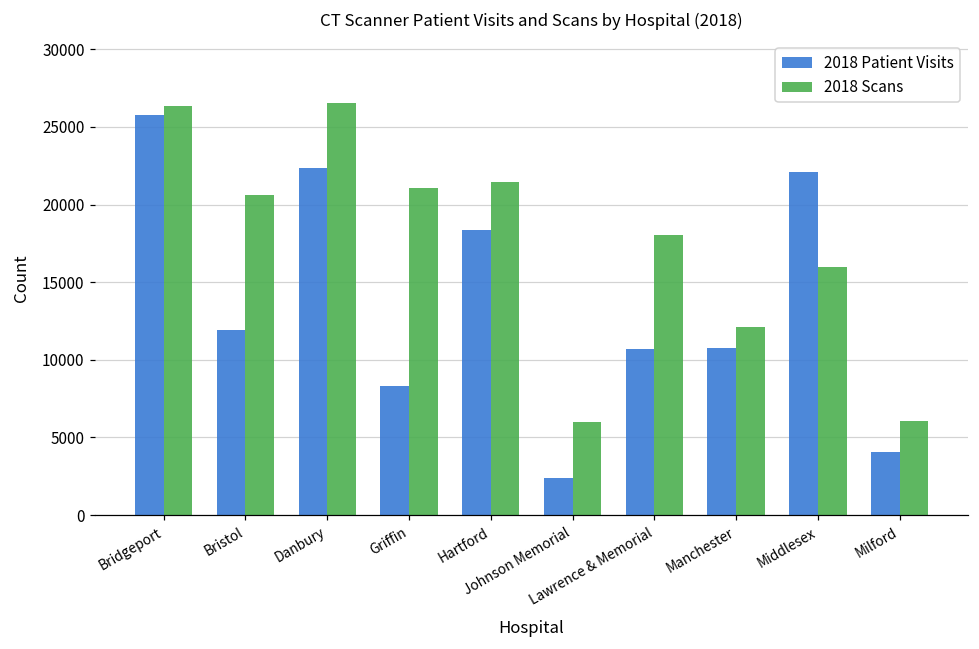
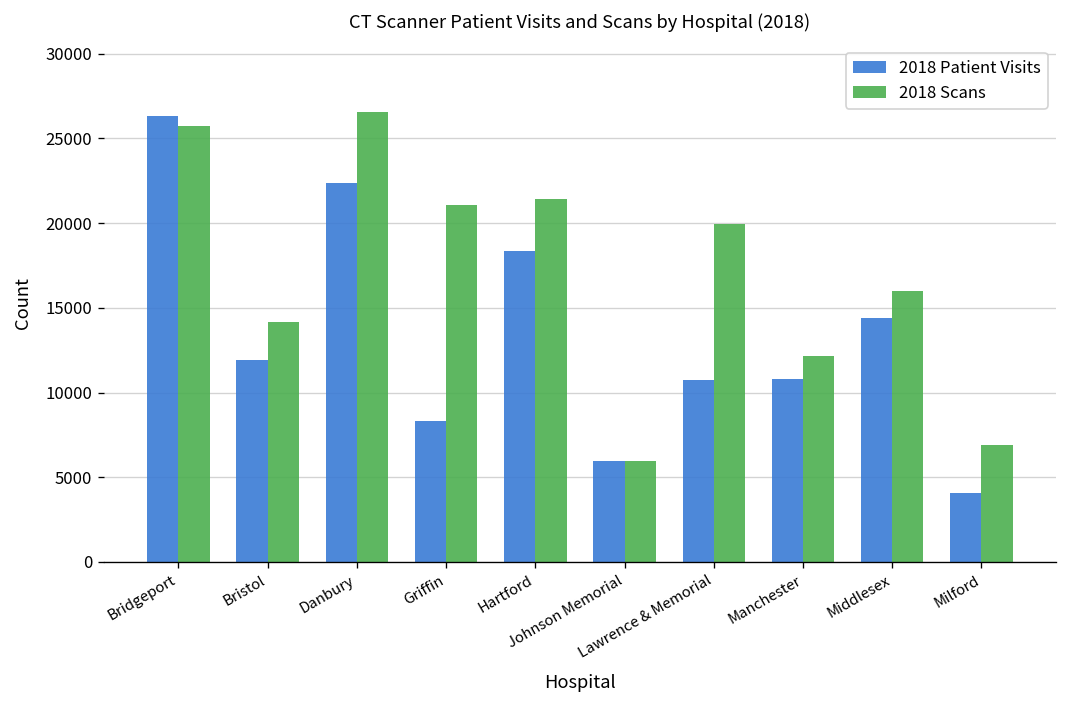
2018 Patient Visits, Bridgeport: 25800 -> 26300
2018 Scans, Bridgeport: 26300 -> 25800
2018 Scans, Bristol: 20600 -> 14200
2018 Patient Visits, Johnson Memorial: 2400 -> 6000
2018 Scans, Lawrence & Memorial: 18000 -> 19900
2018 Patient Visits, Middlesex: 22100 -> 14400
2018 Scans, Milford: 6100 -> 6900
